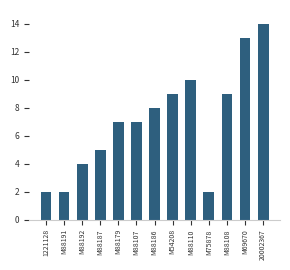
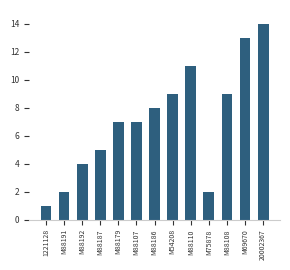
1221128: 2 -> 1
M88110: 10 -> 11
